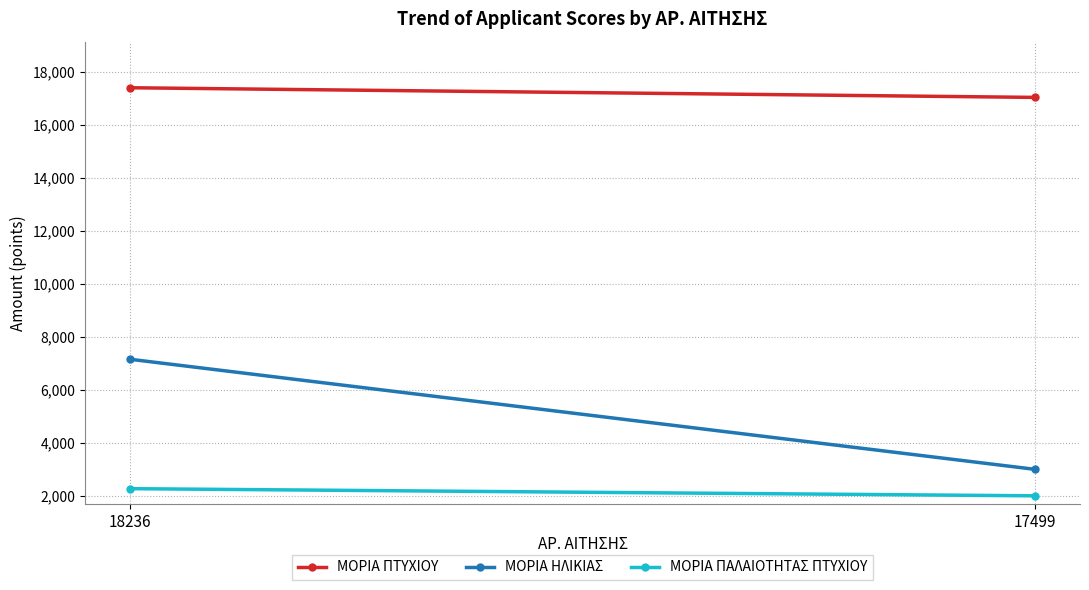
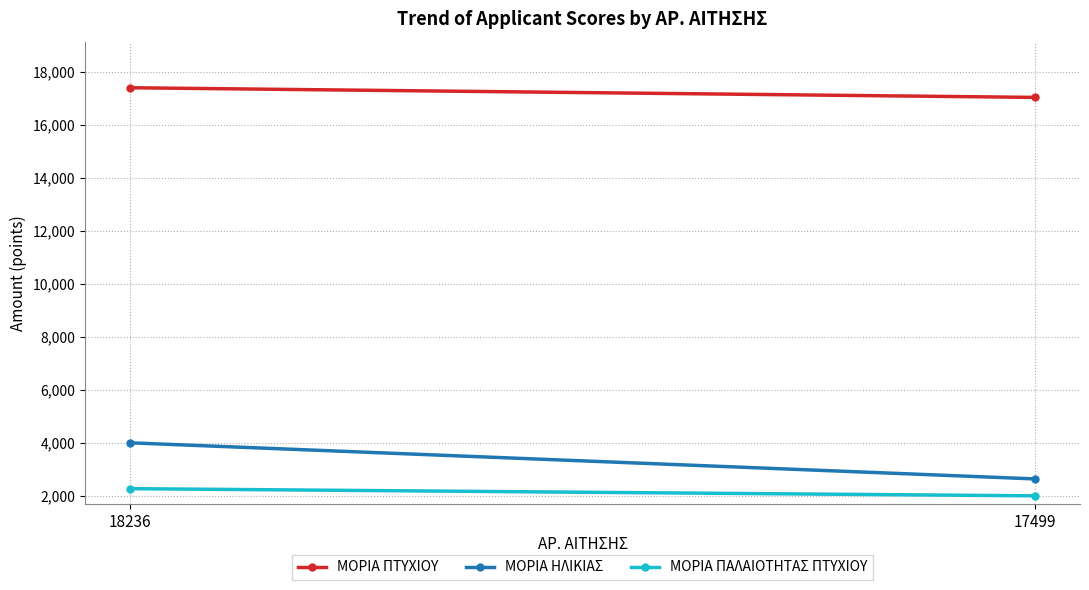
ΜΟΡΙΑ ΗΛΙΚΙΑΣ, 18236: 7,200 -> 4,000
ΜΟΡΙΑ ΗΛΙΚΙΑΣ, 17499: 3,000 -> 2,600
